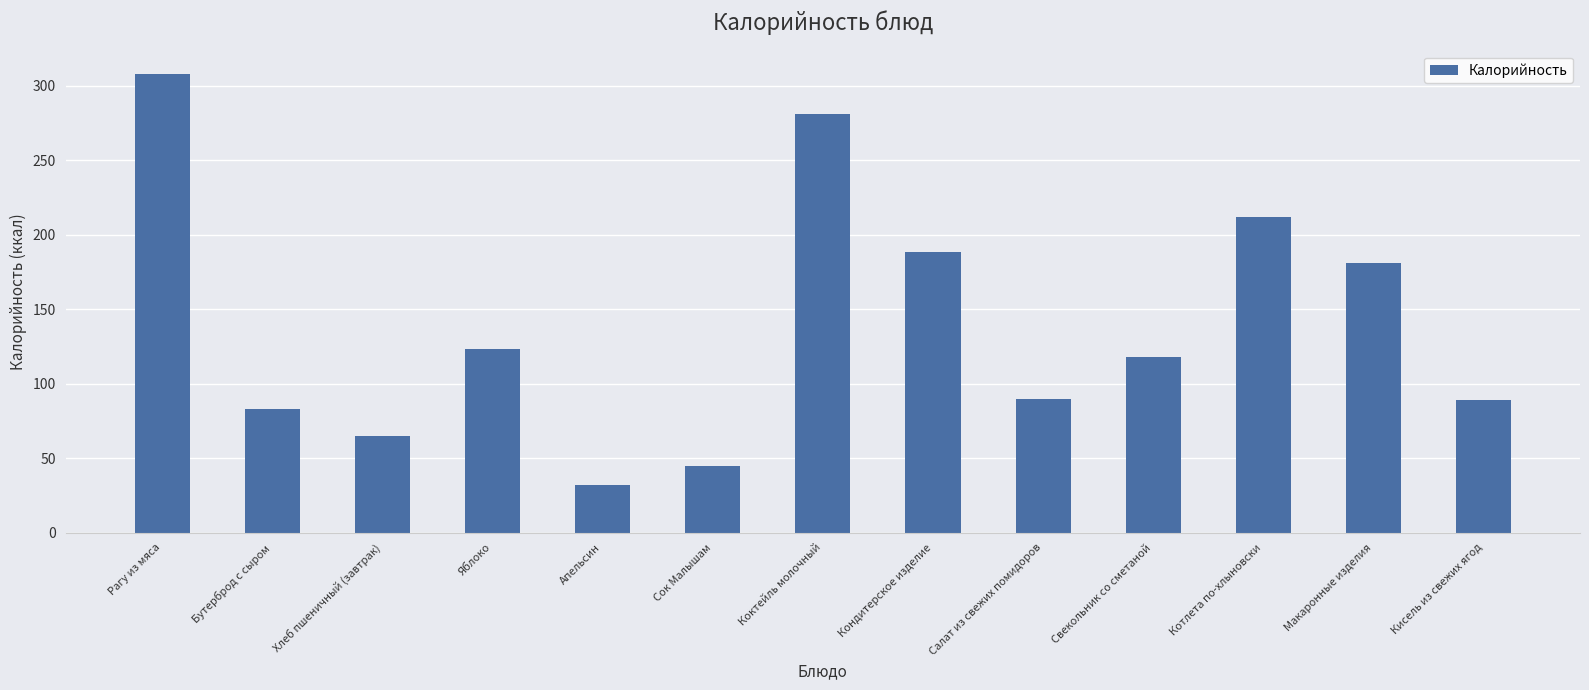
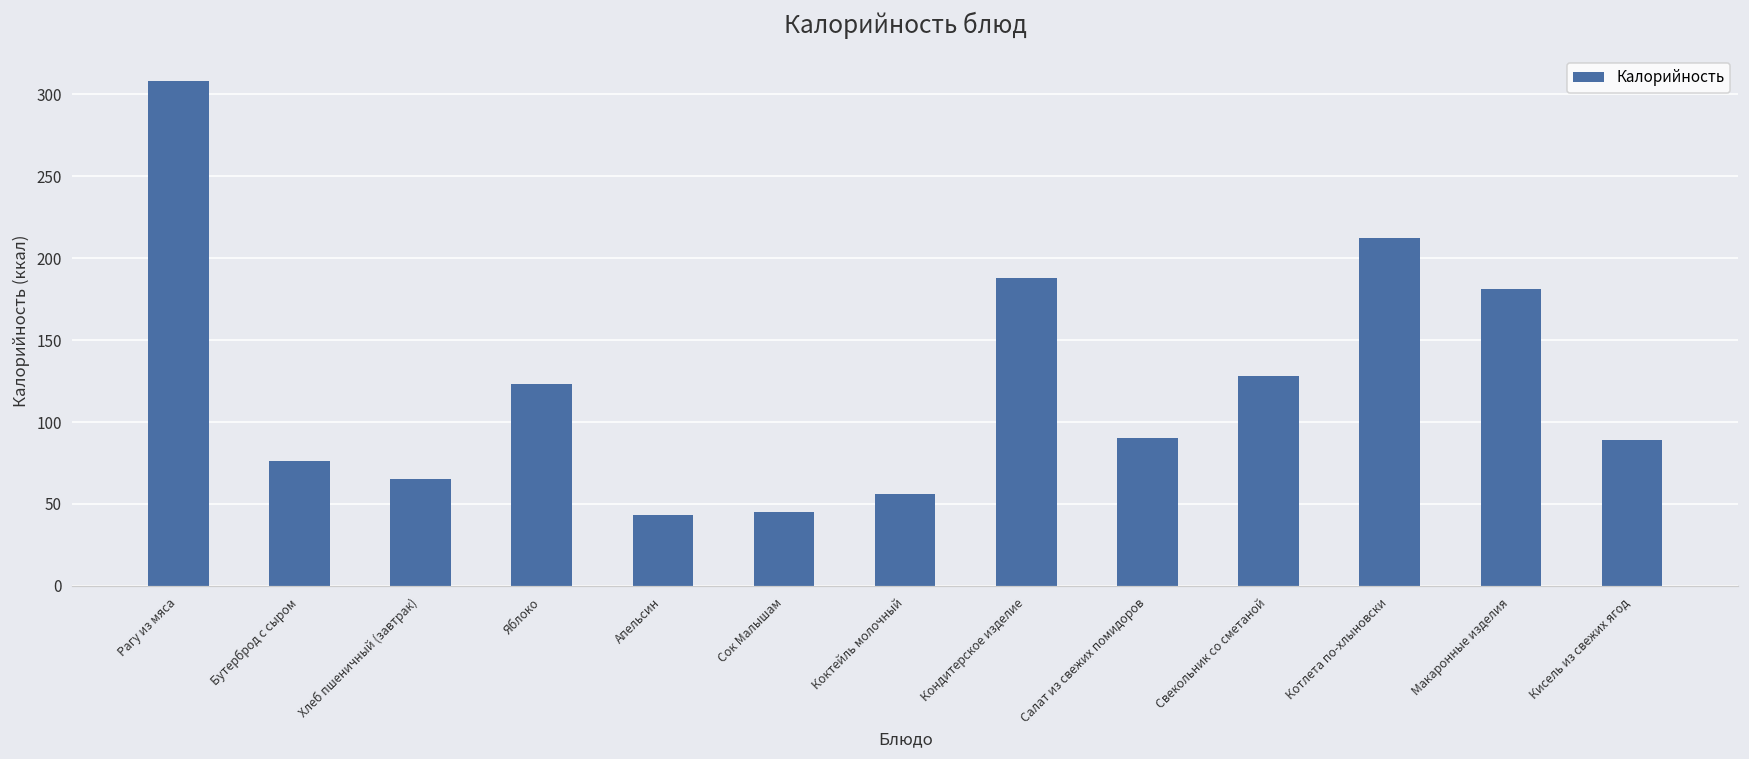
Бутерброд с сыром: 83 -> 76
Апельсин: 32 -> 43
Коктейль молочный: 281 -> 56
Свекольник со сметаной: 118 -> 128
